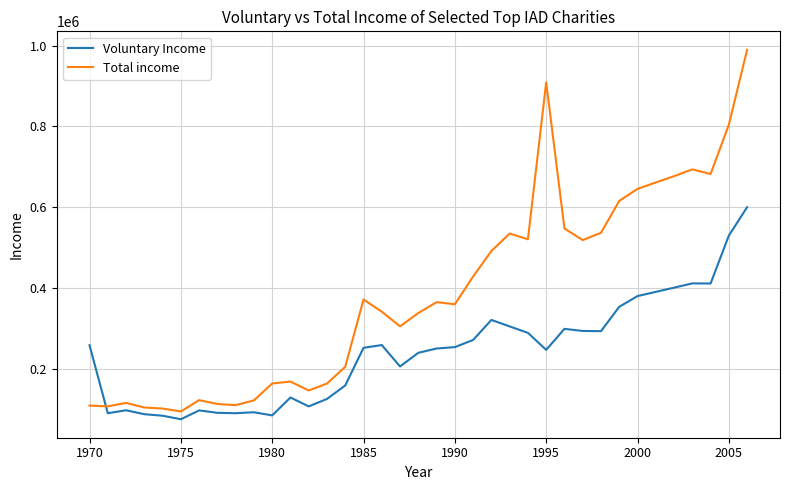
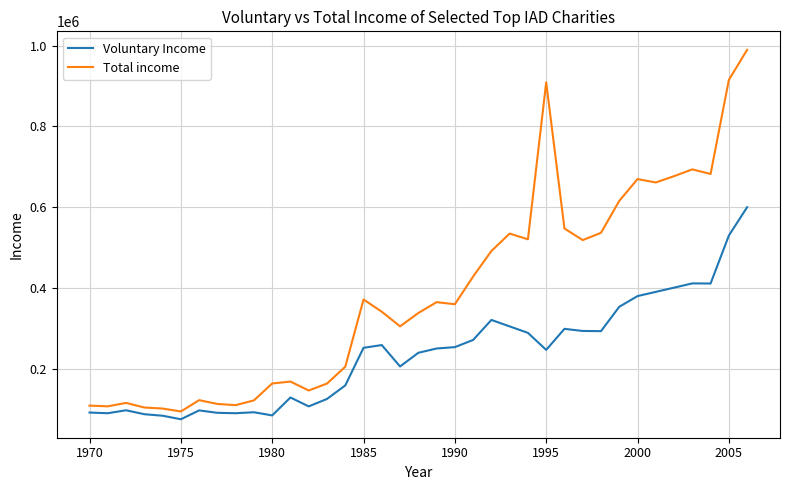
Voluntary Income, 1970: 260000 -> 90000
Total income, 2000: 650000 -> 670000
Total income, 2005: 800000 -> 920000
